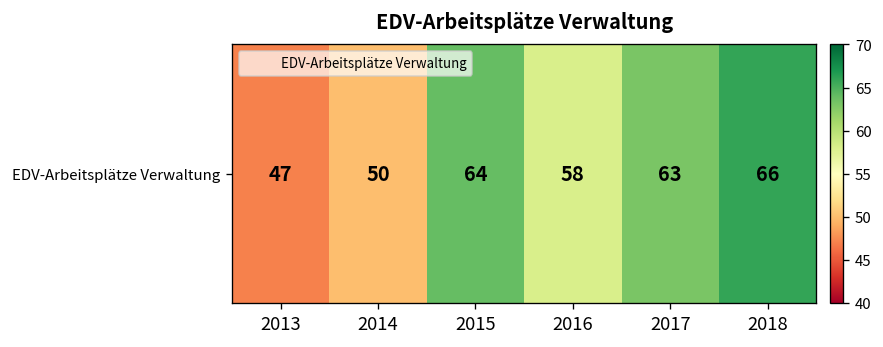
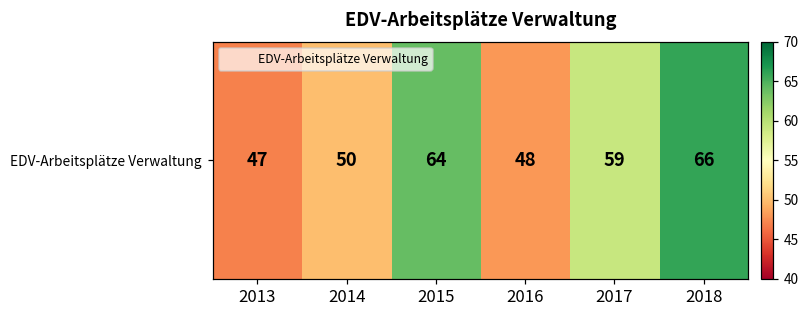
EDV-Arbeitsplätze Verwaltung, 2016: 58 -> 48
EDV-Arbeitsplätze Verwaltung, 2017: 63 -> 59
